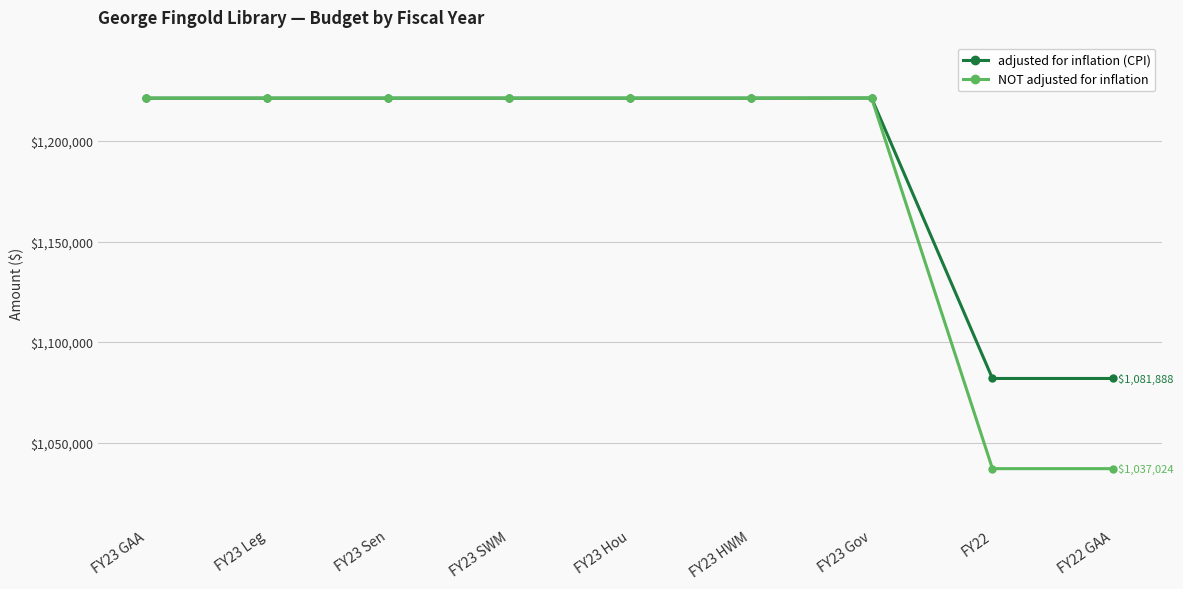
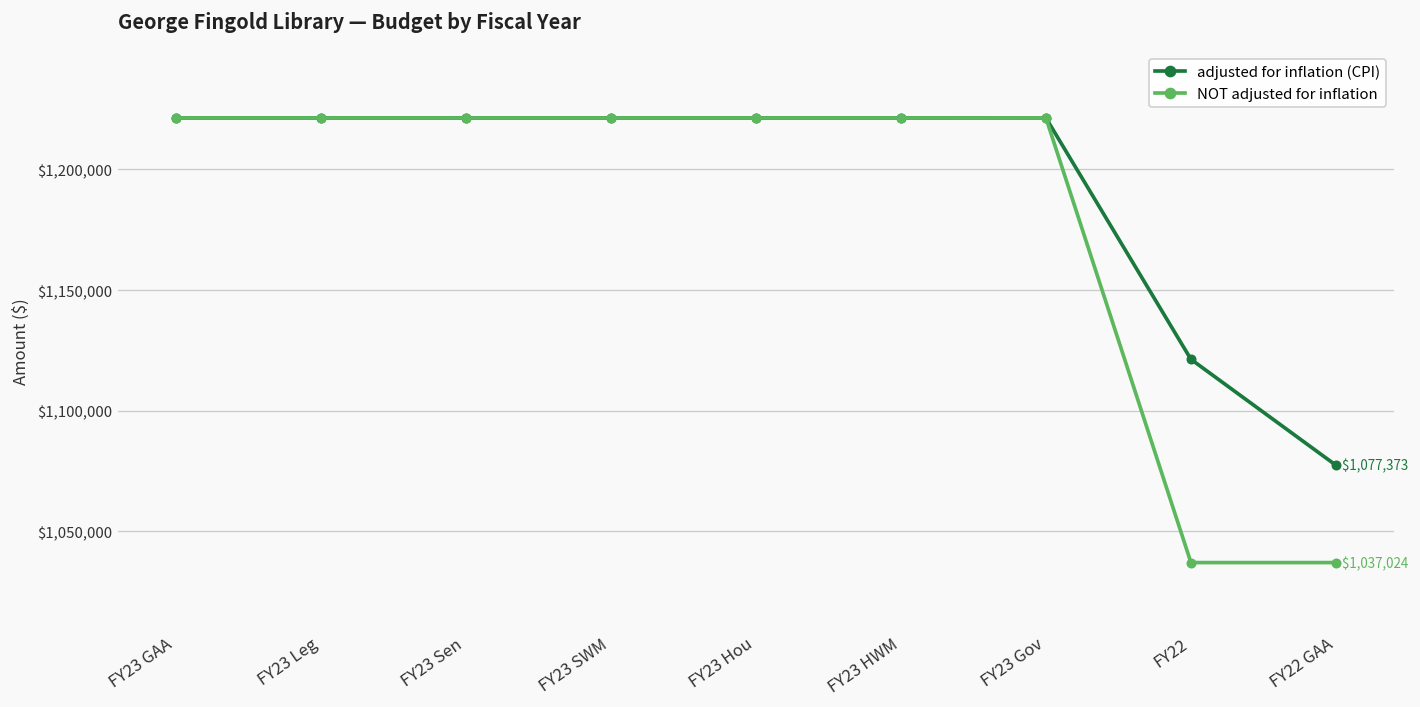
adjusted for inflation (CPI), FY22: $1,082,000 -> $1,121,000
adjusted for inflation (CPI), FY22 GAA: $1,081,888 -> $1,077,373
